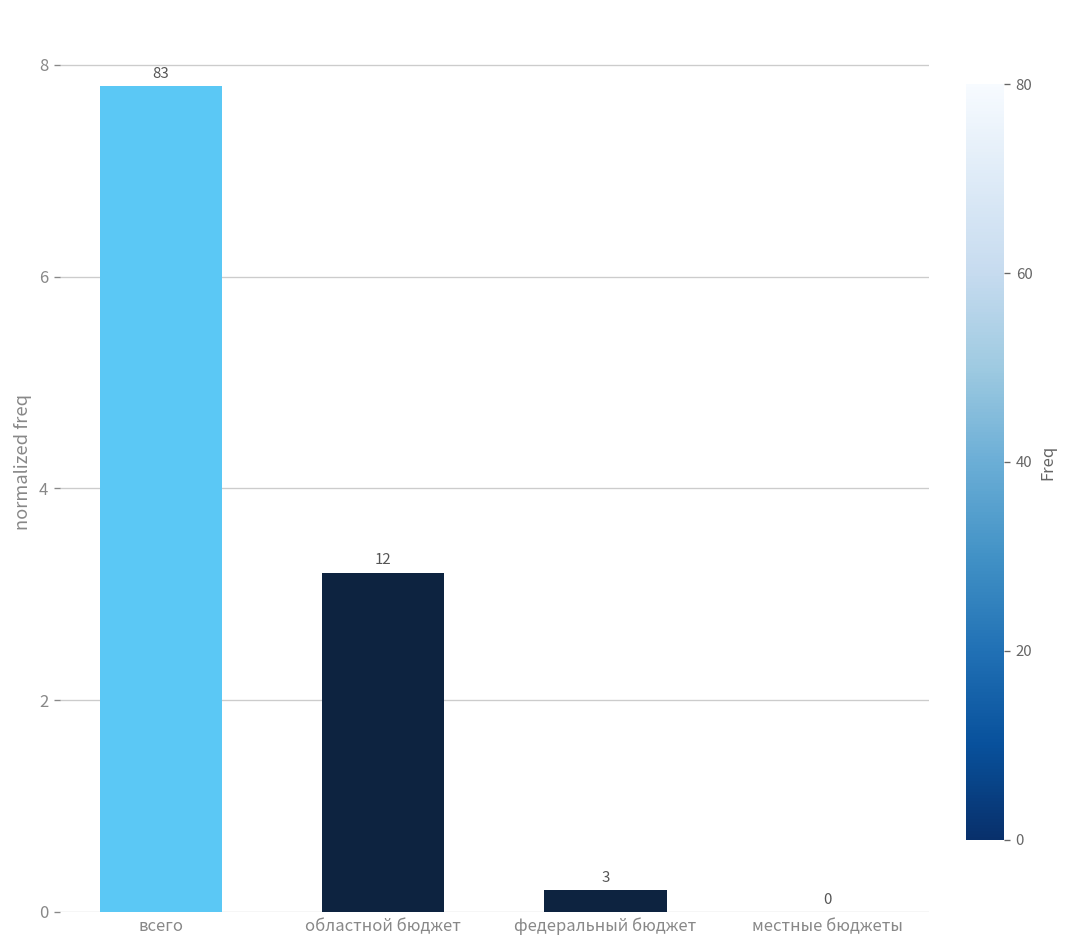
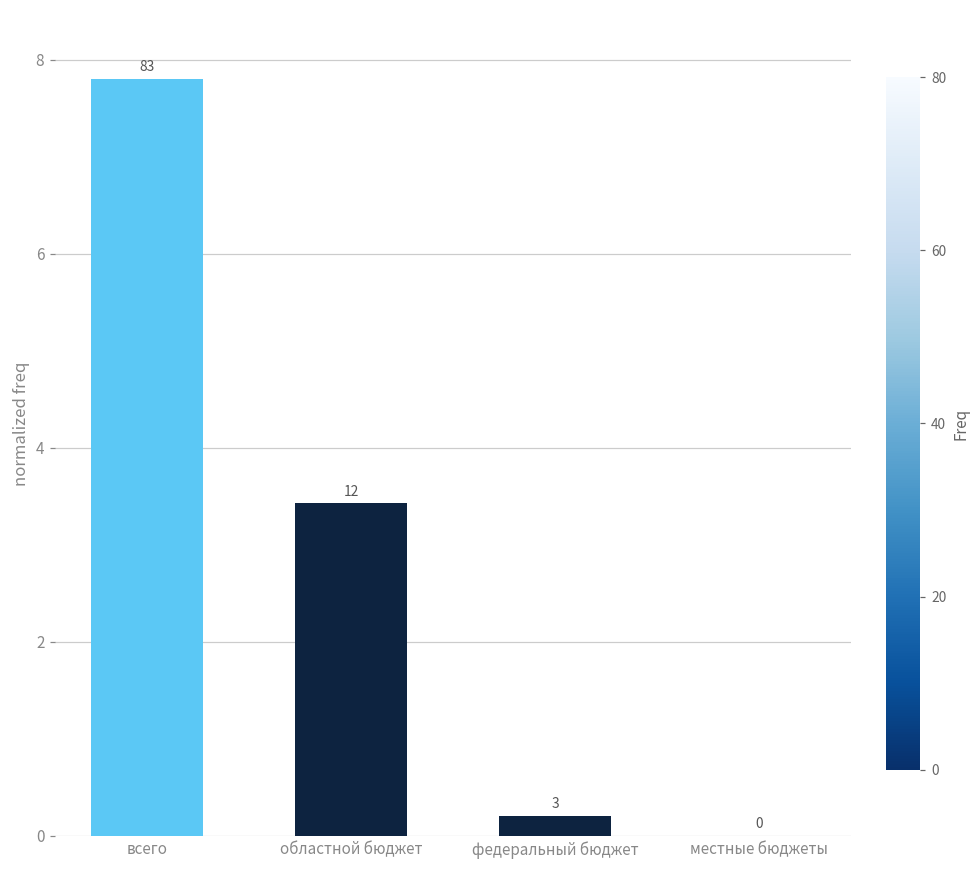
областной бюджет: 3.2 -> 3.4
